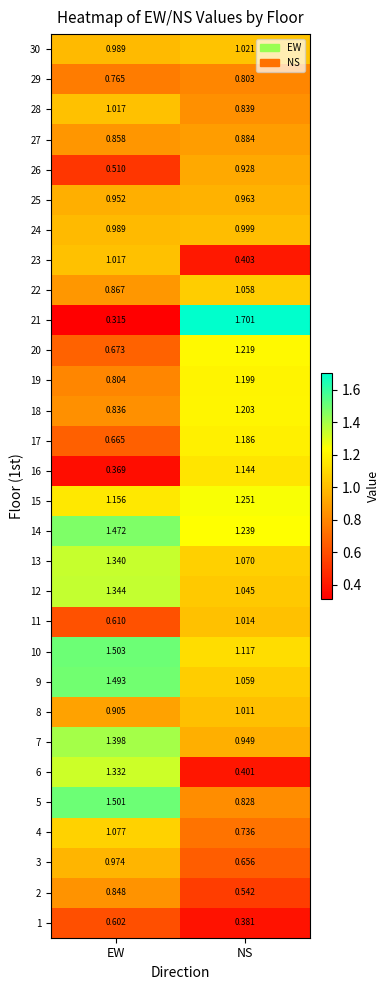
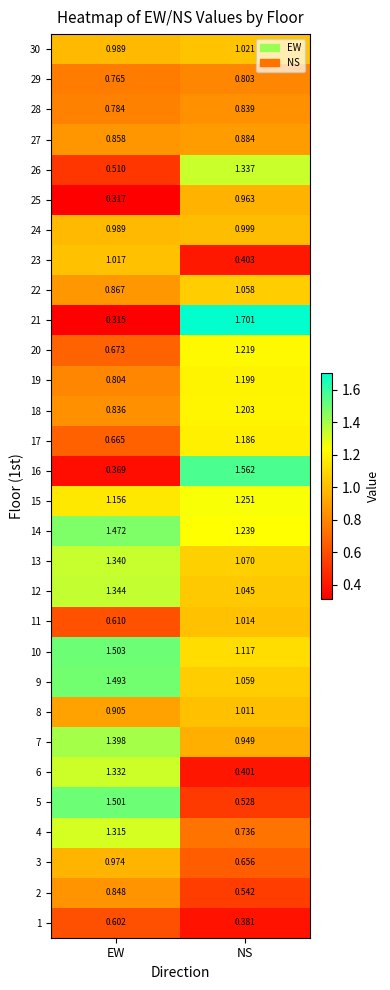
28, EW: 1.017 -> 0.784
26, NS: 0.928 -> 1.337
25, EW: 0.952 -> 0.317
16, NS: 1.144 -> 1.562
5, NS: 0.828 -> 0.528
4, EW: 1.077 -> 1.315
